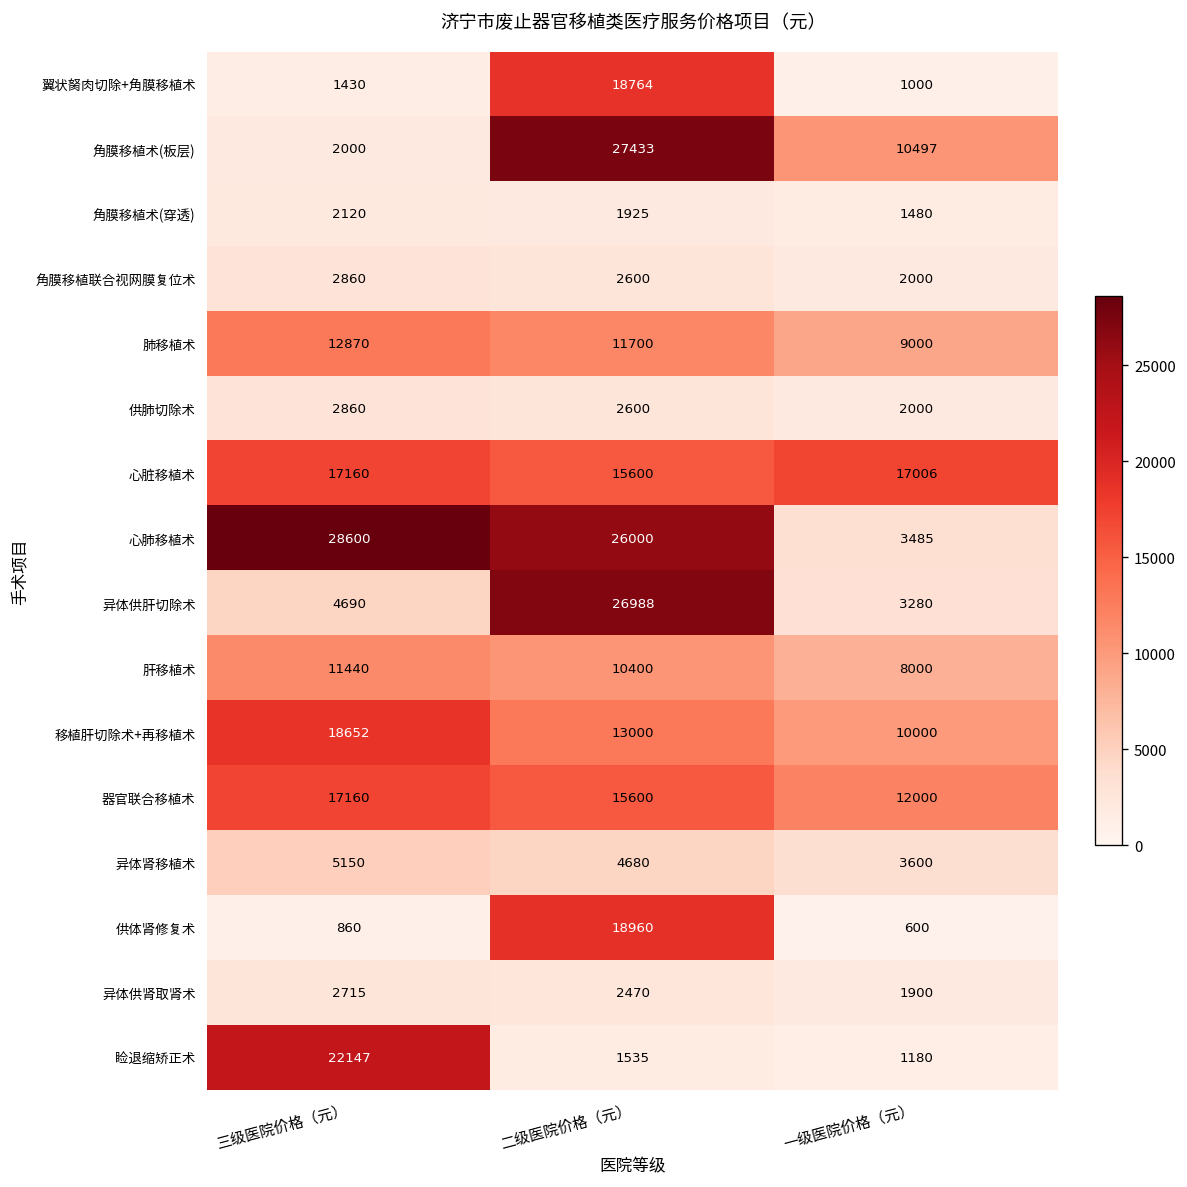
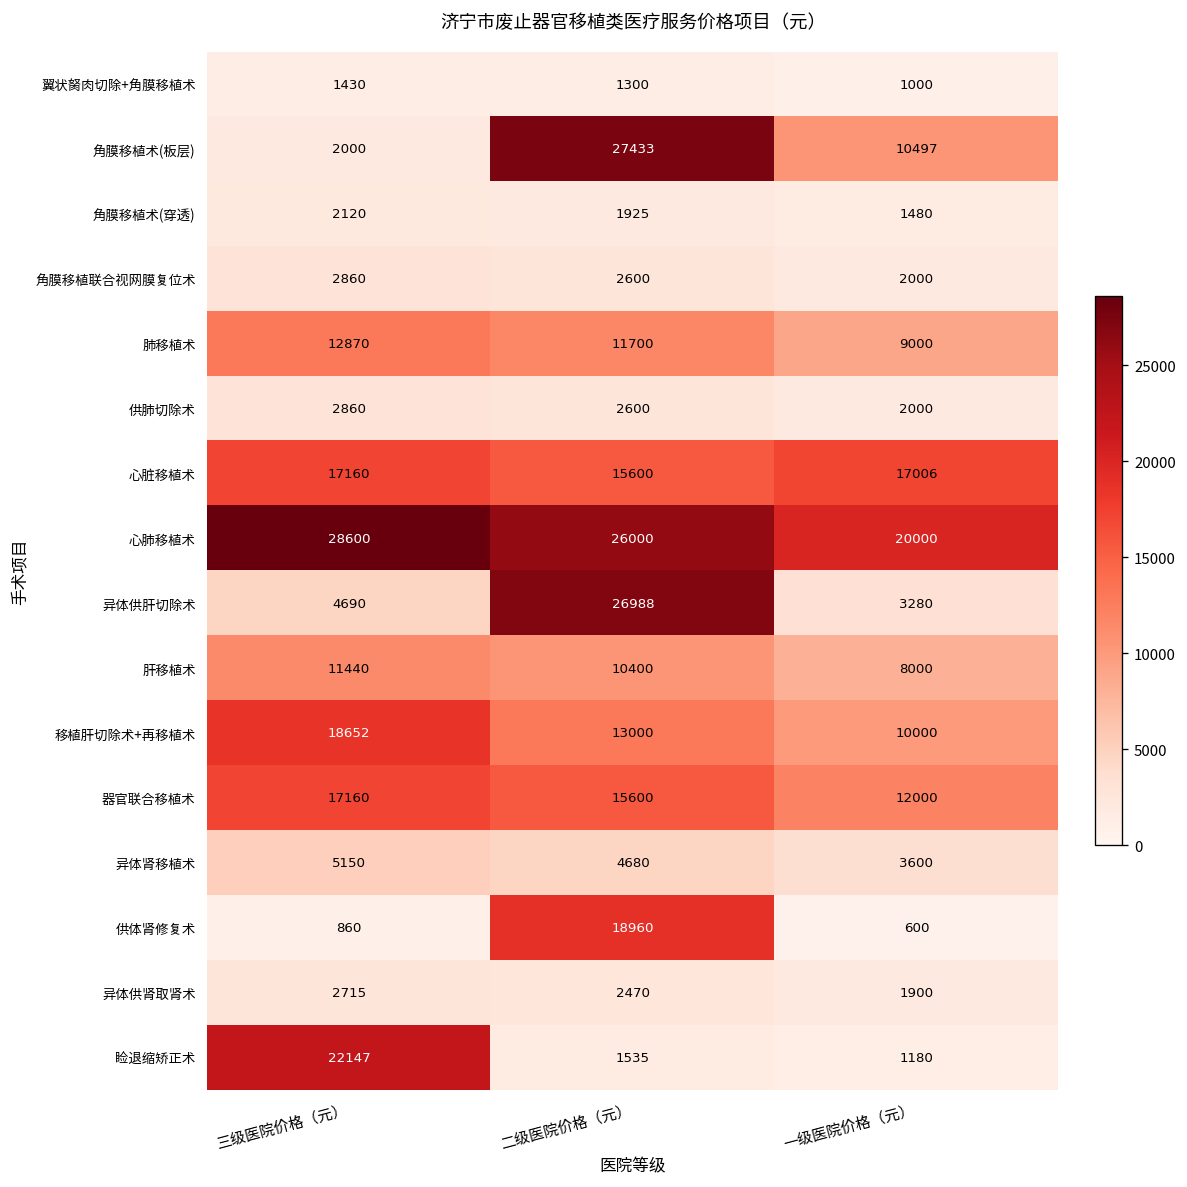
翼状胬肉切除+角膜移植术, 二级医院价格（元）: 18764 -> 1300
心肺移植术, 一级医院价格（元）: 3485 -> 20000
